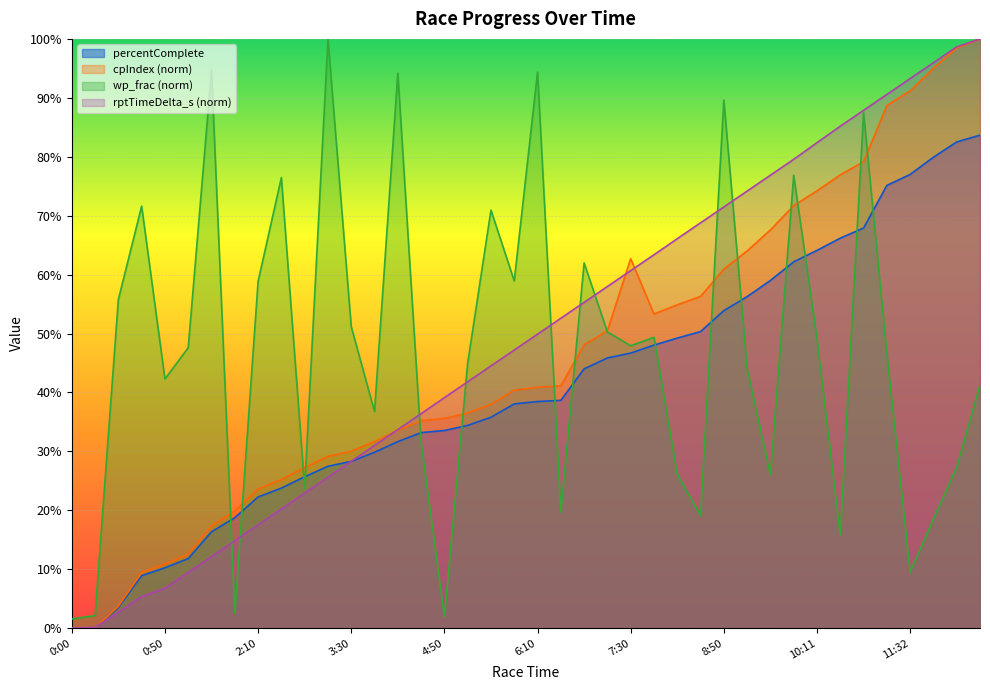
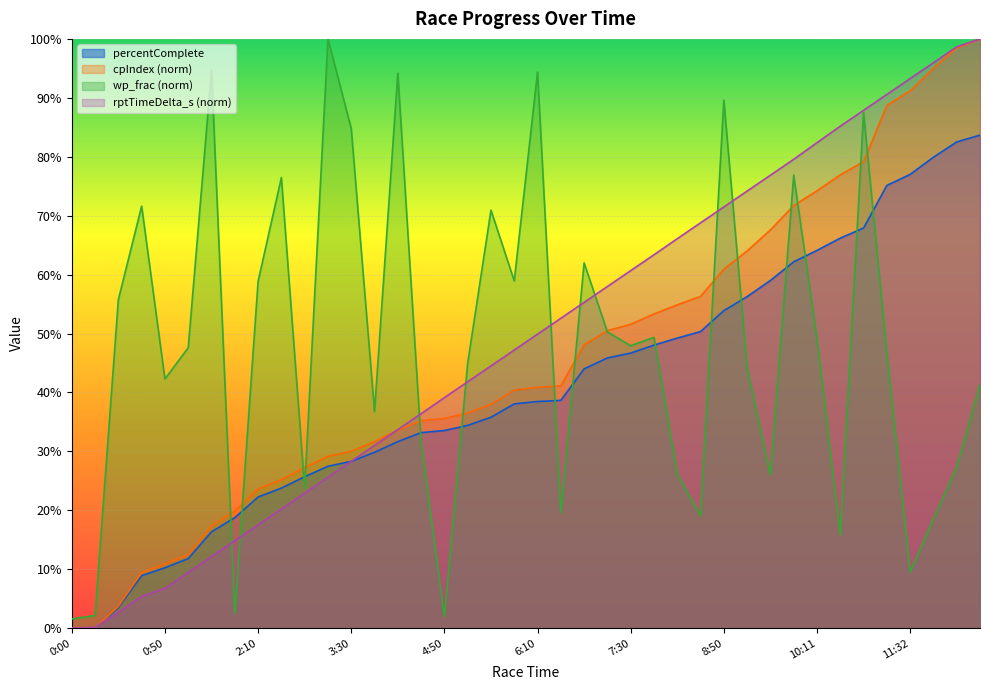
wp_frac (norm), 3:30: 51% -> 85%
cpIndex (norm), 7:30: 63% -> 52%
